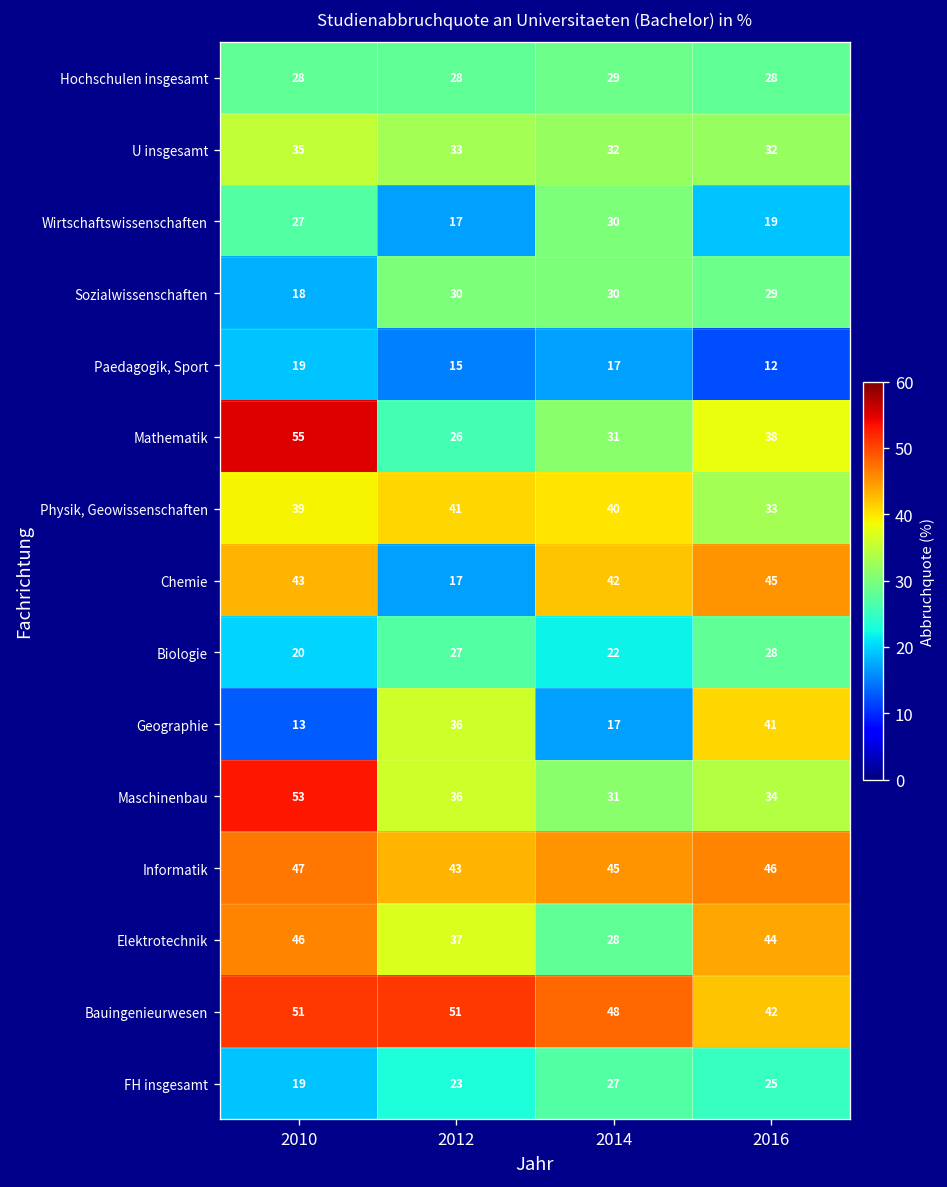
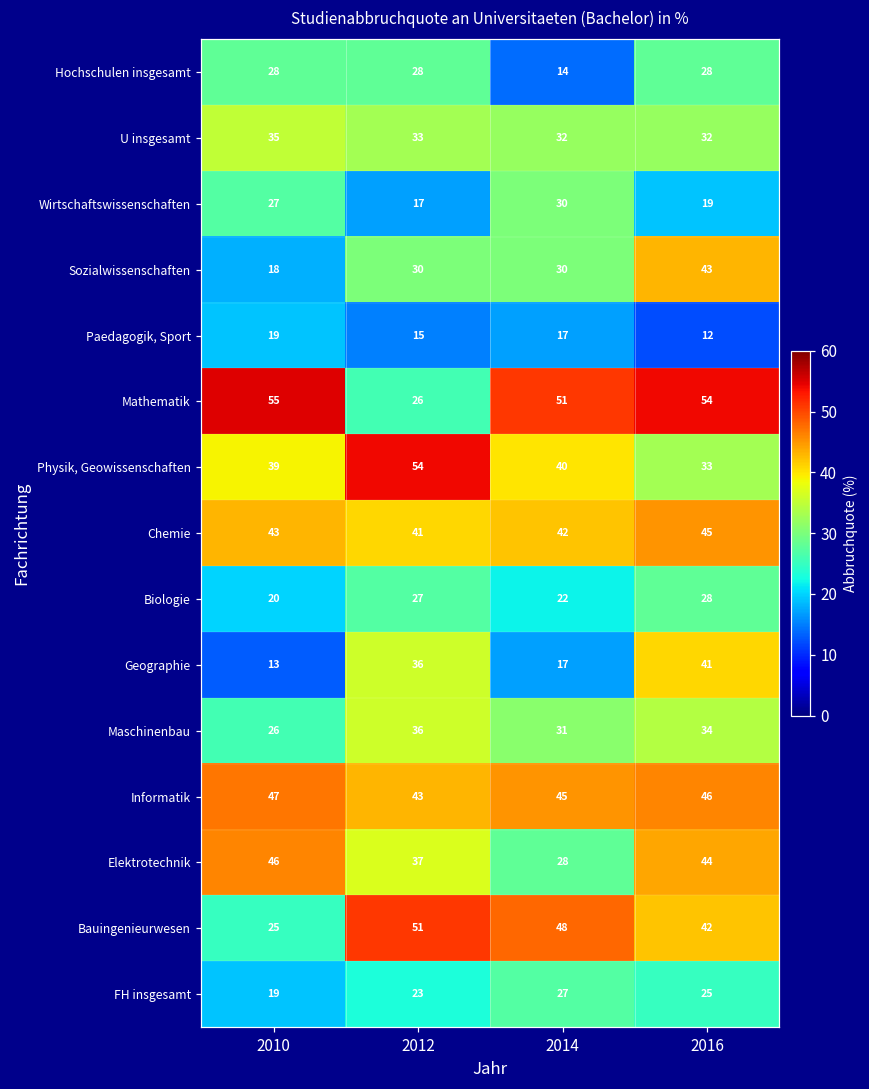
Hochschulen insgesamt, 2014: 29 -> 14
Sozialwissenschaften, 2016: 29 -> 43
Mathematik, 2014: 31 -> 51
Mathematik, 2016: 38 -> 54
Physik, Geowissenschaften, 2012: 41 -> 54
Chemie, 2012: 17 -> 41
Maschinenbau, 2010: 53 -> 26
Bauingenieurwesen, 2010: 51 -> 25
